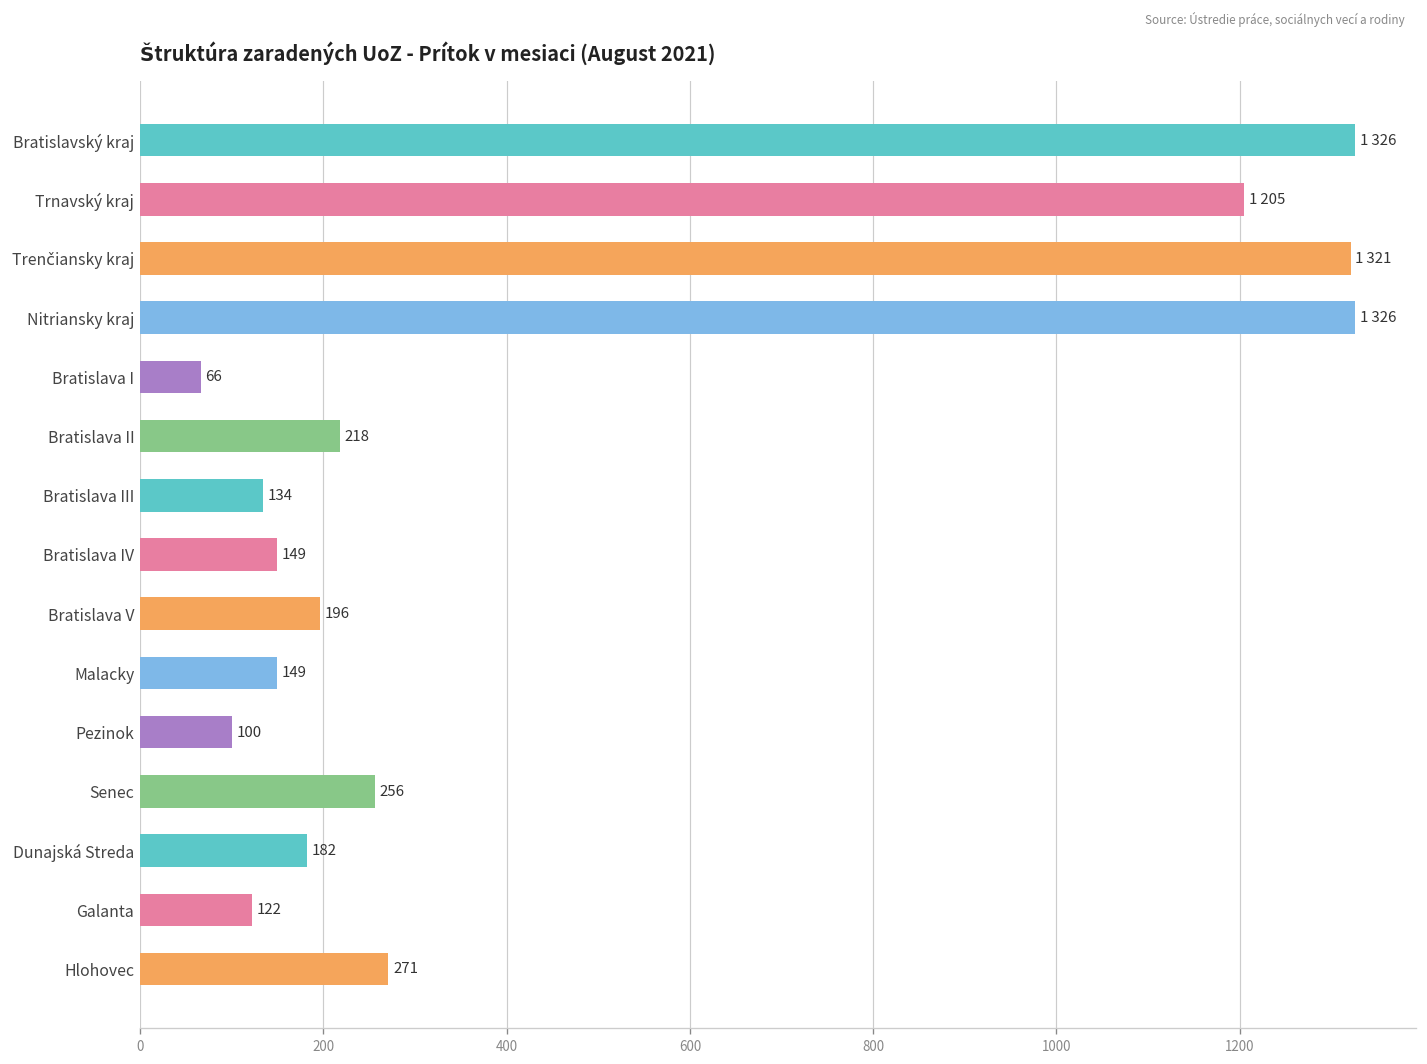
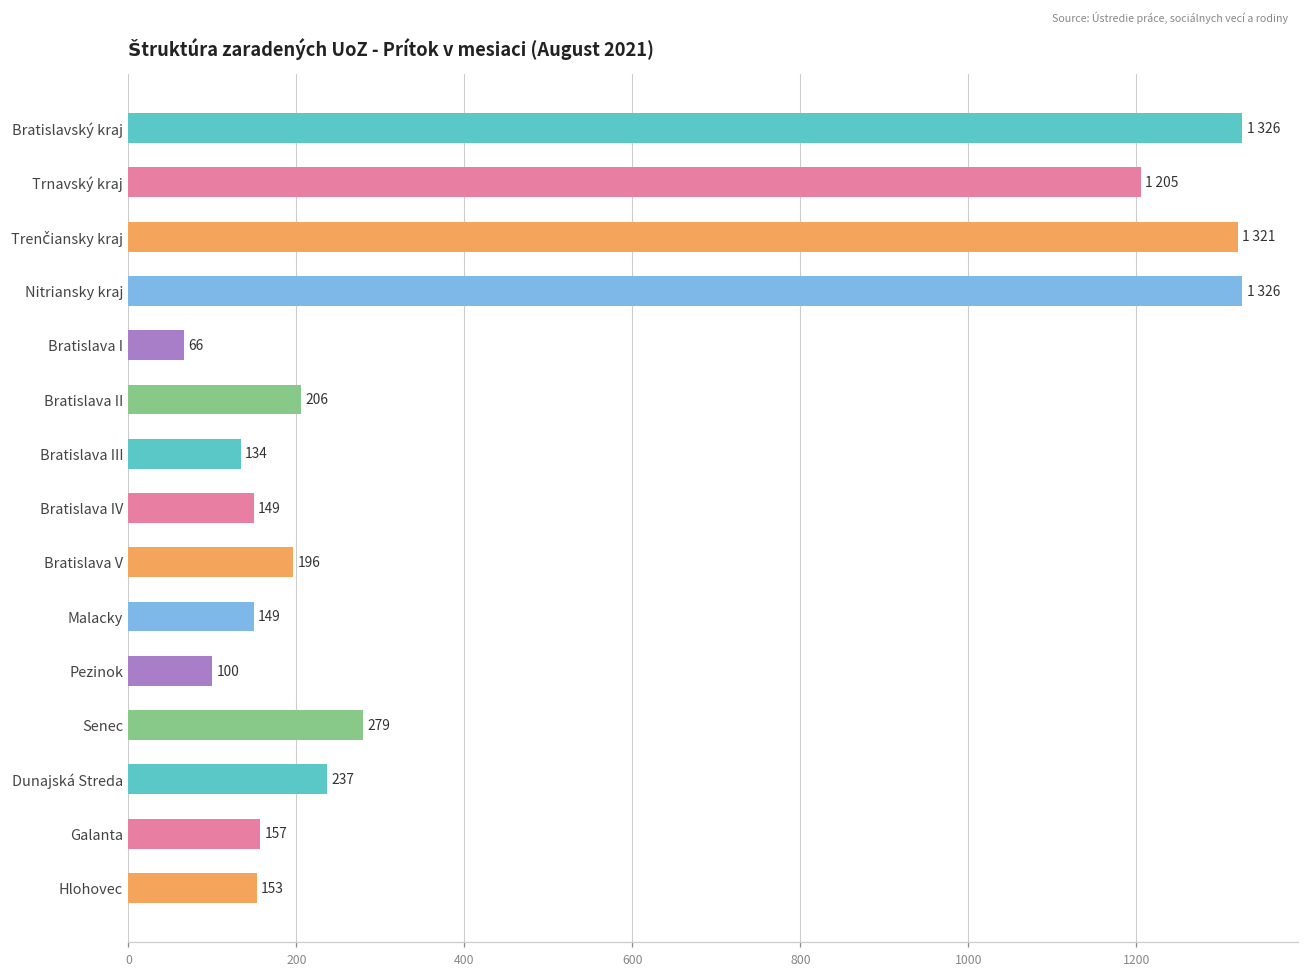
Bratislava II: 218 -> 206
Senec: 256 -> 279
Dunajská Streda: 182 -> 237
Galanta: 122 -> 157
Hlohovec: 271 -> 153
